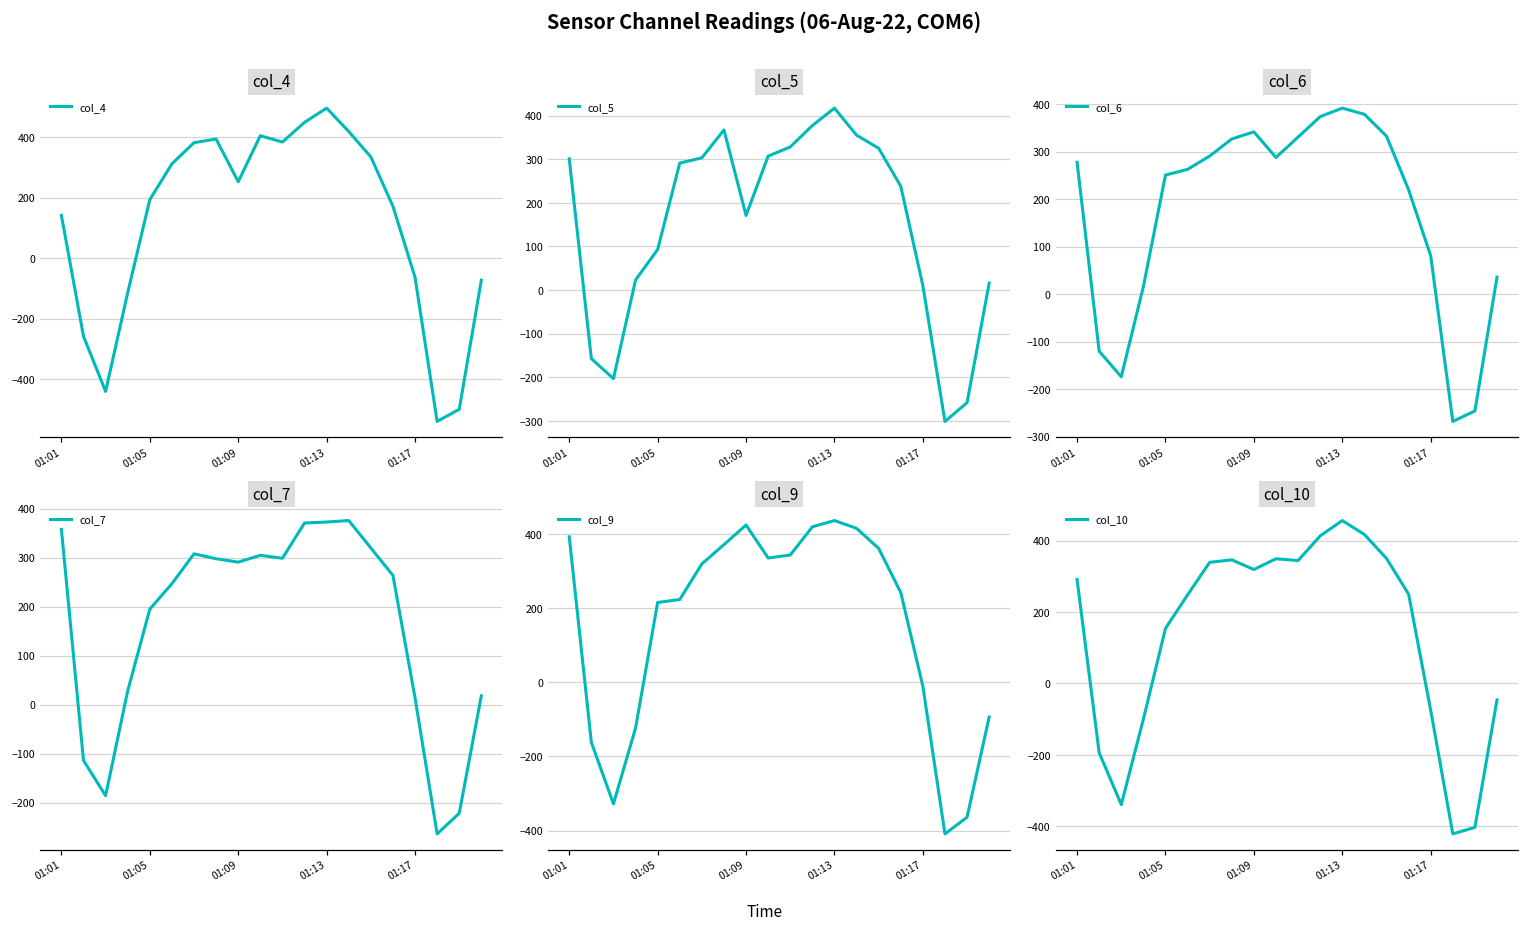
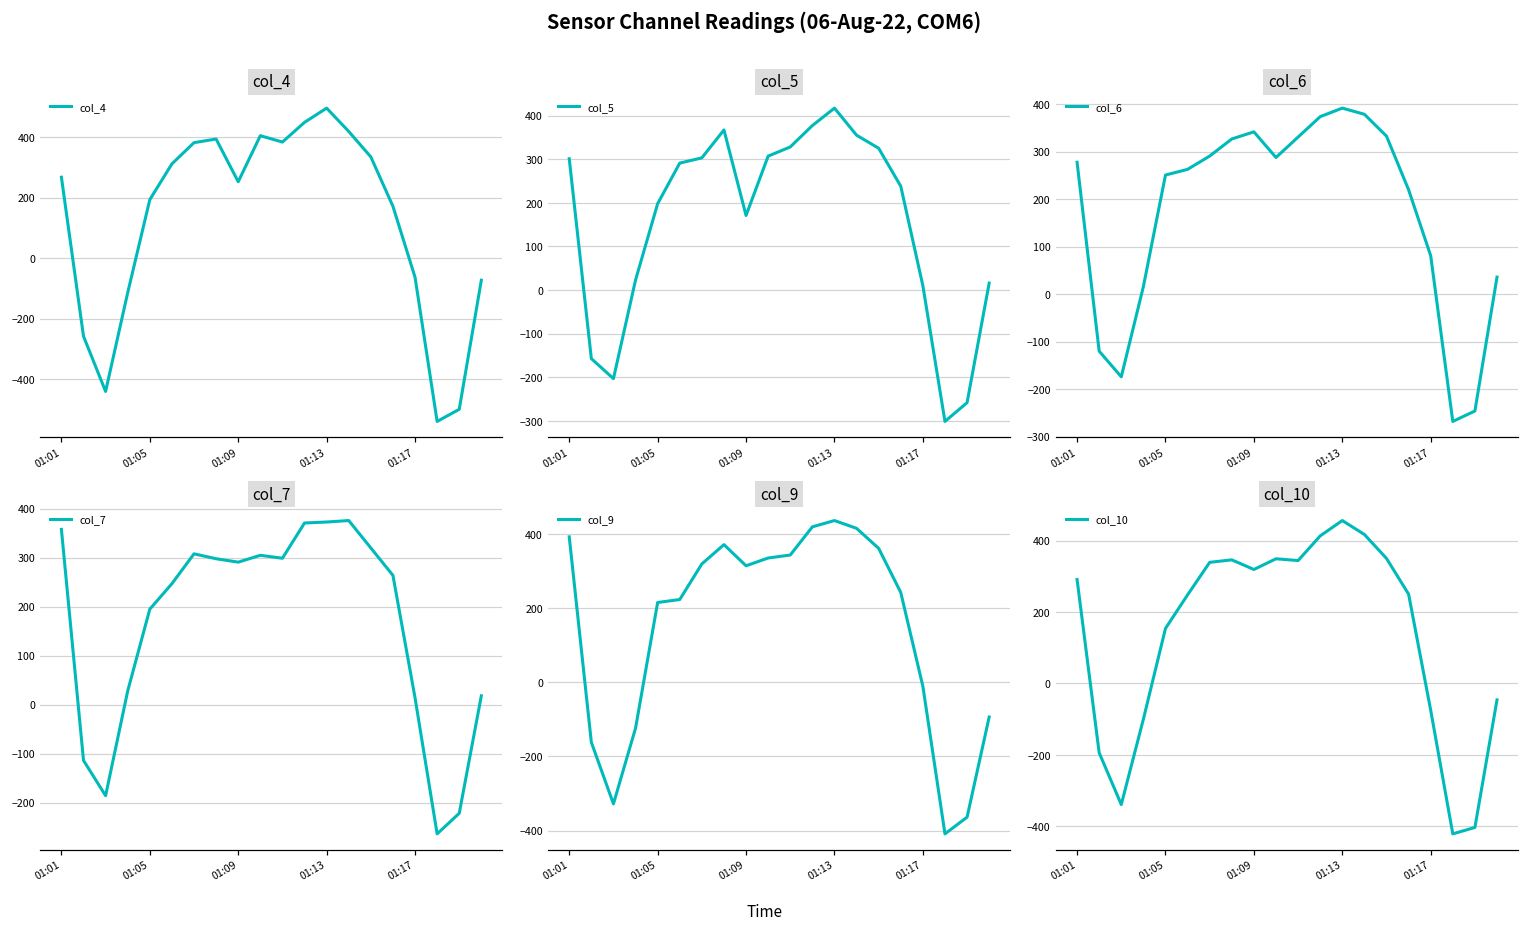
col_4, 01:01: 140 -> 270
col_5, 01:05: 90 -> 200
col_9, 01:09: 420 -> 310
